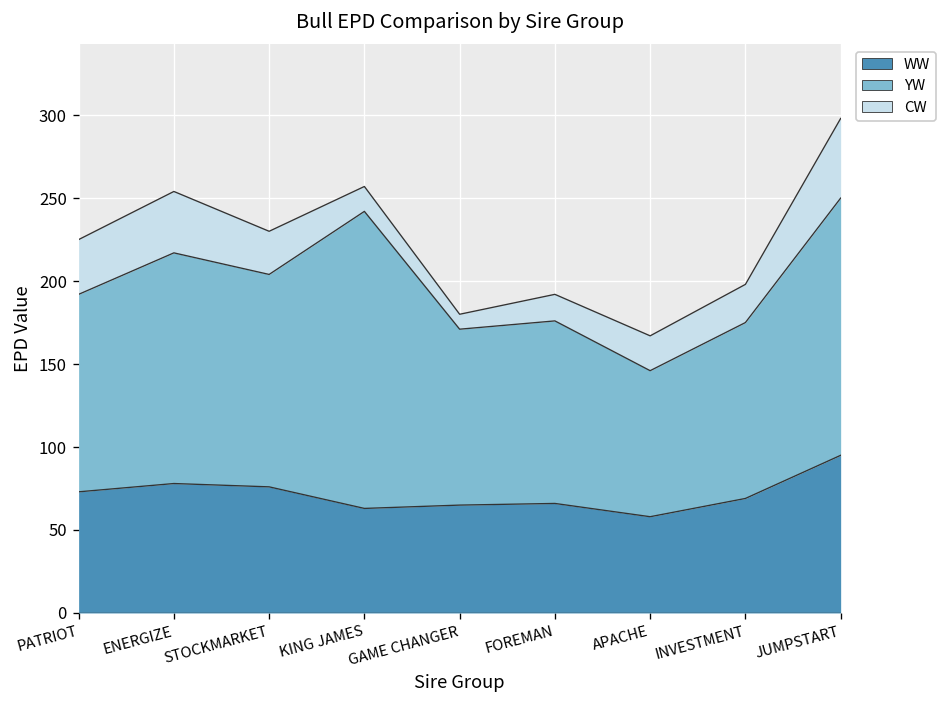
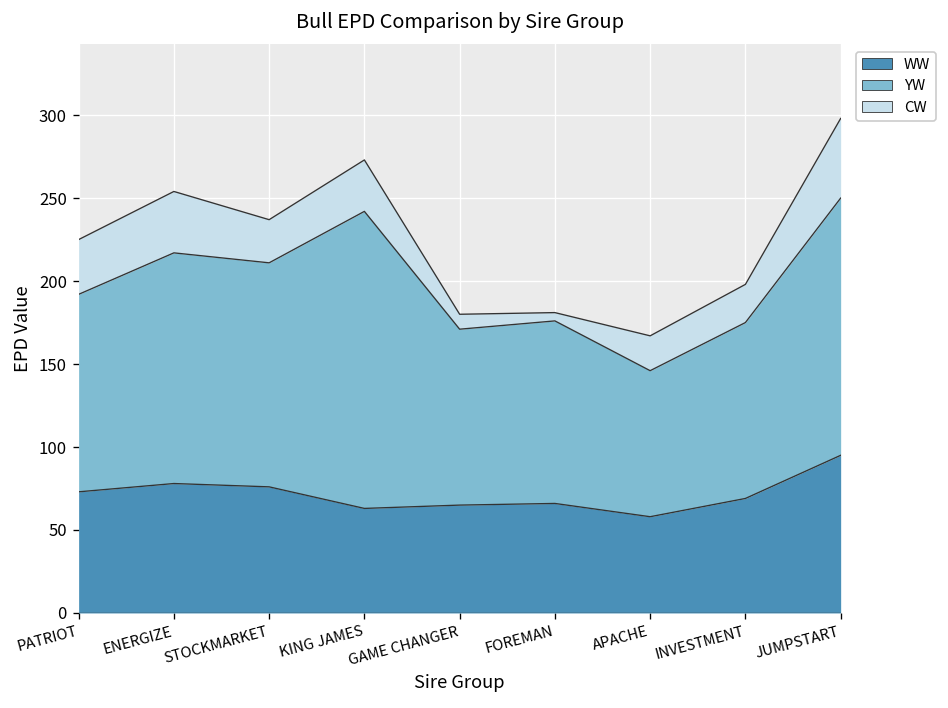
YW, STOCKMARKET: 128 -> 135
CW, KING JAMES: 15 -> 31
CW, FOREMAN: 16 -> 5
